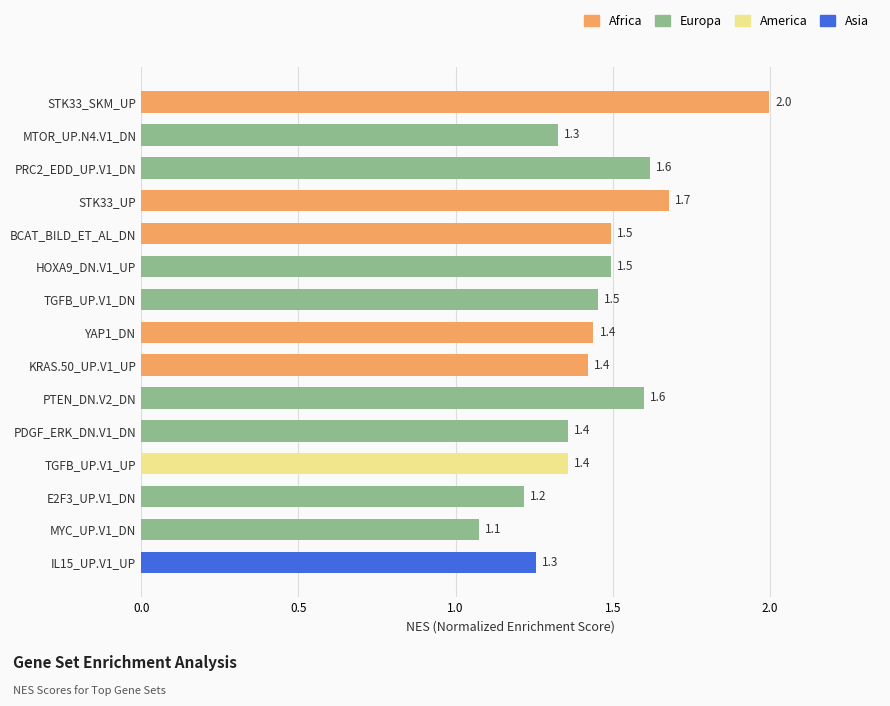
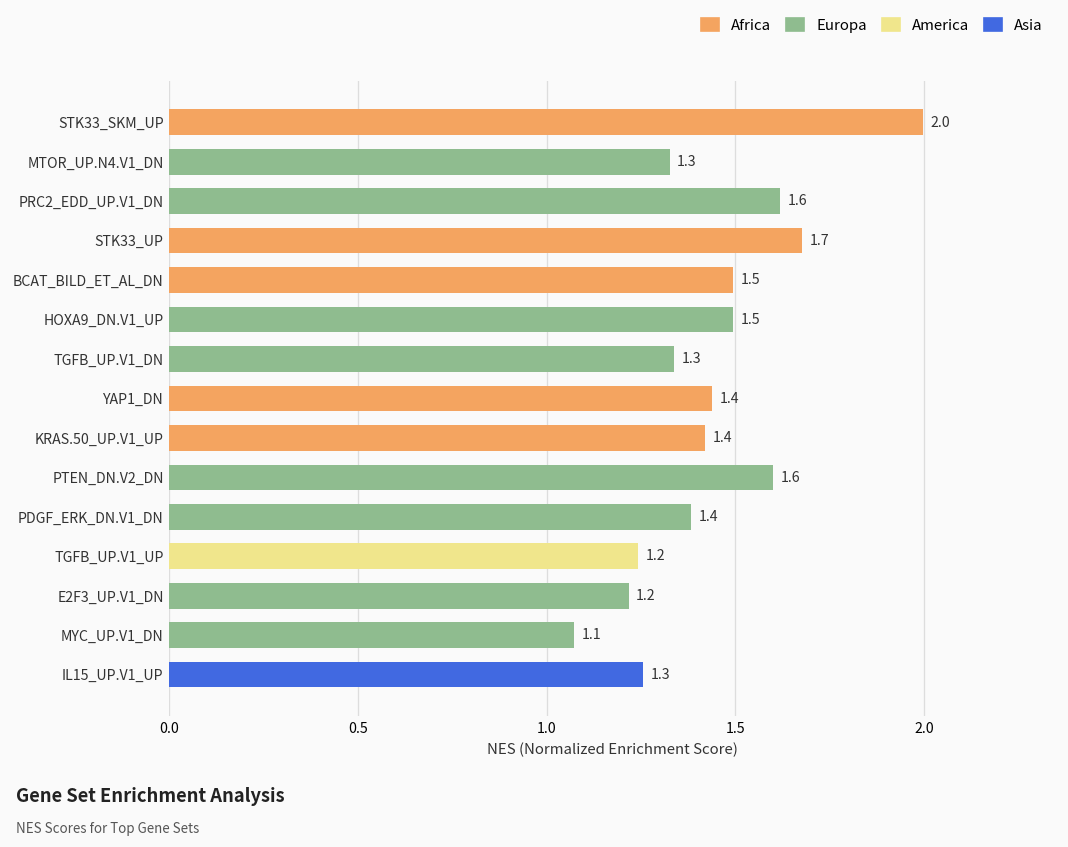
TGFB_UP.V1_DN: 1.5 -> 1.3
PDGF_ERK_DN.V1_DN: 1.36 -> 1.38
TGFB_UP.V1_UP: 1.4 -> 1.2
